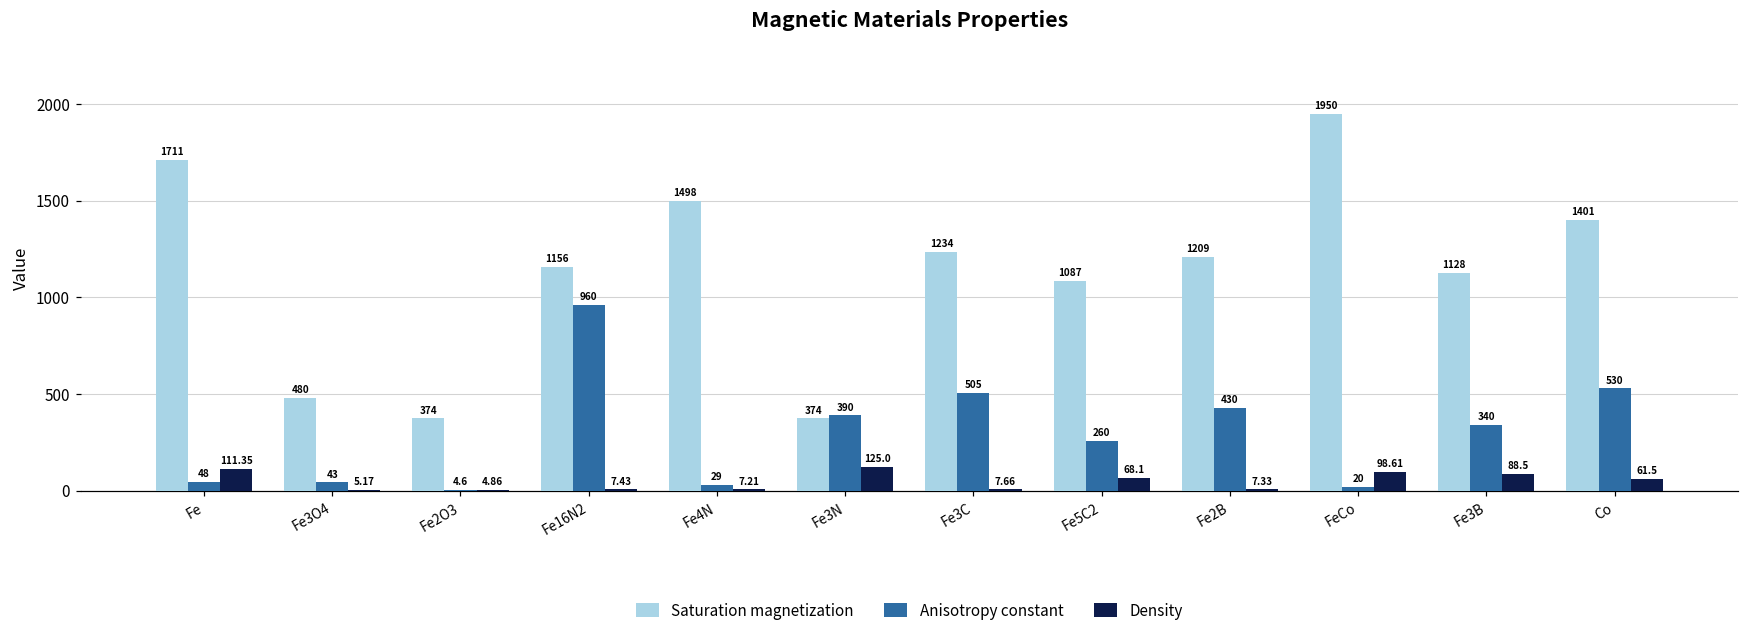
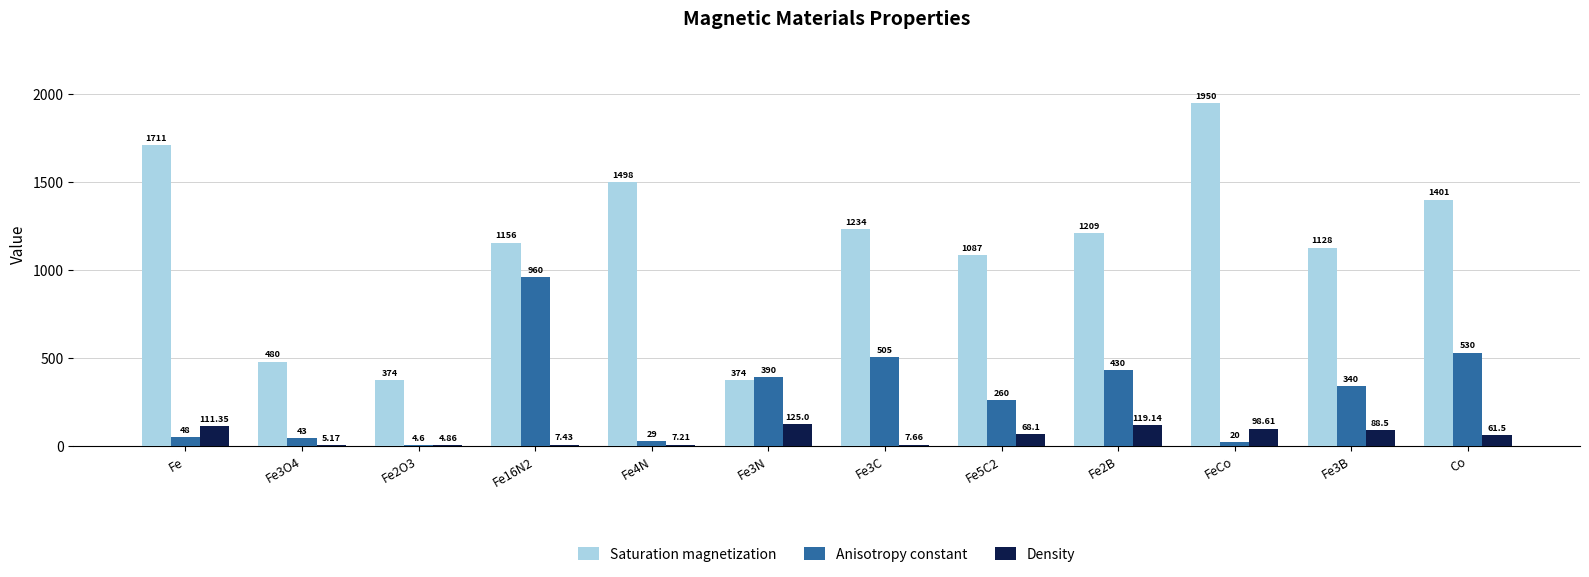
Density, Fe2B: 7.33 -> 119.14
